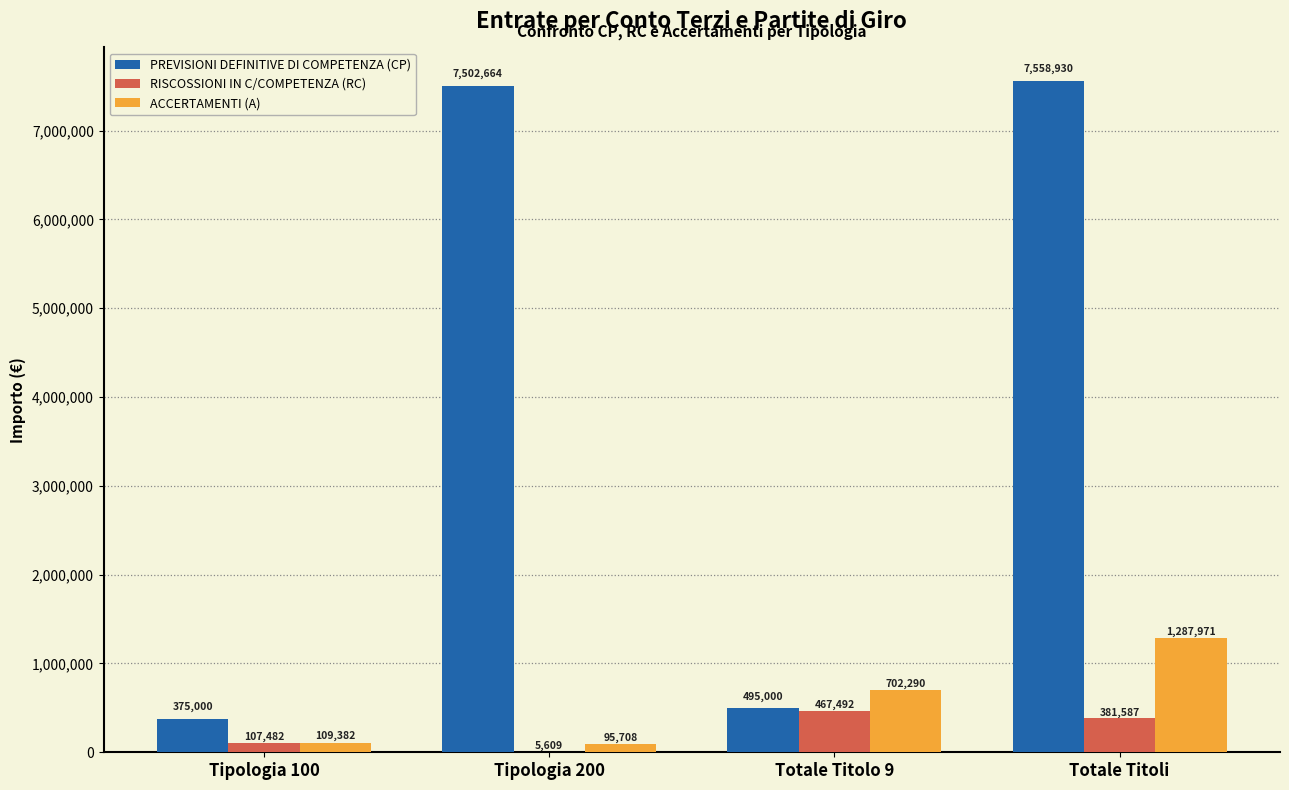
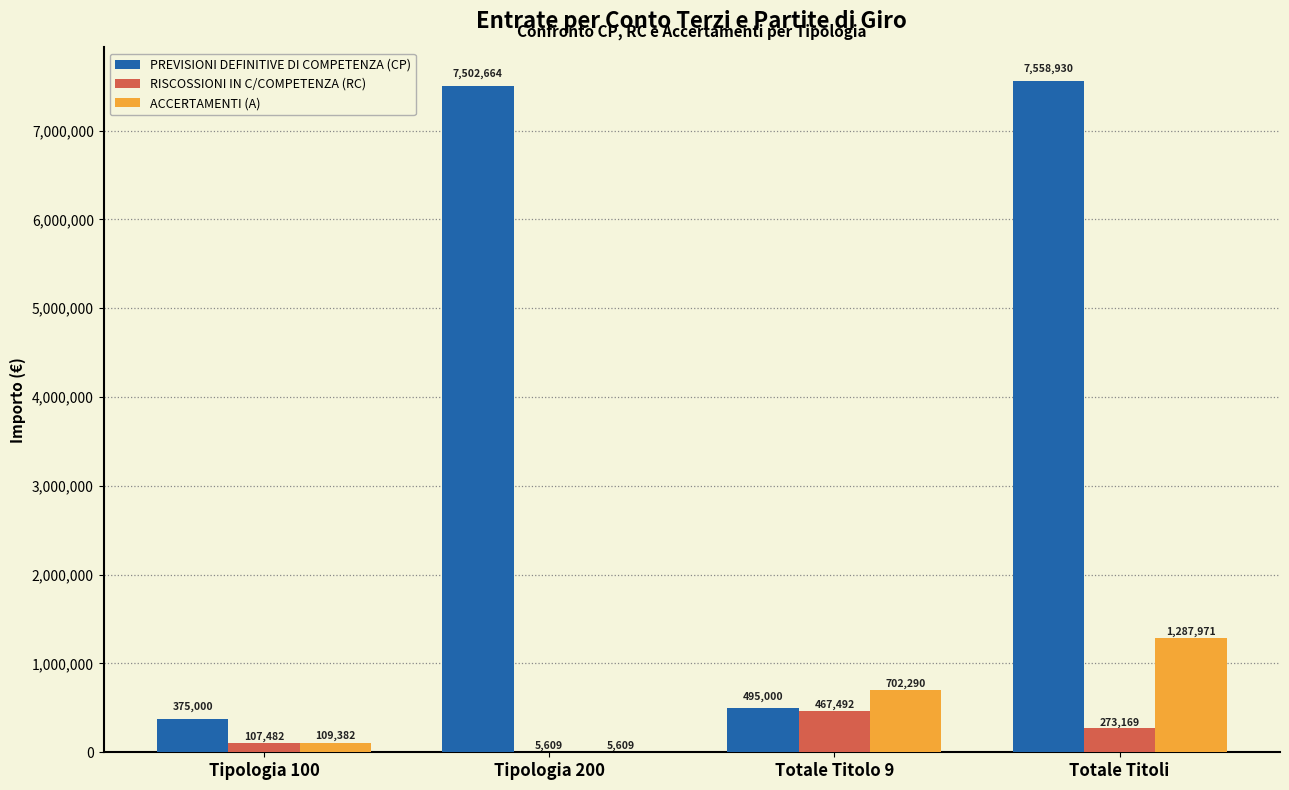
ACCERTAMENTI (A), Tipologia 200: 95,708 -> 5,609
RISCOSSIONI IN C/COMPETENZA (RC), Totale Titoli: 381,587 -> 273,169
